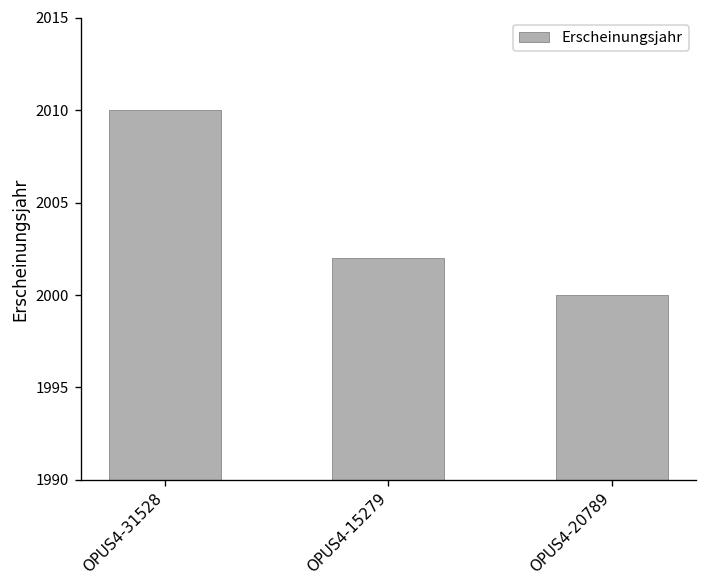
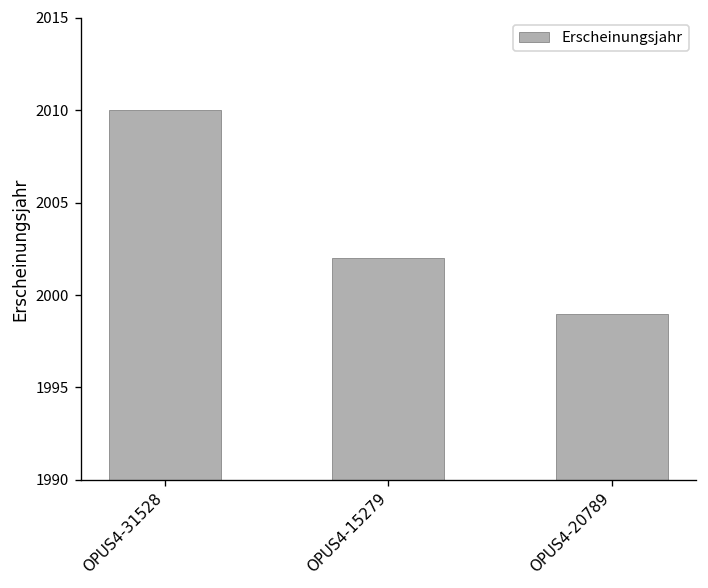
OPUS4-20789: 2000 -> 1999
